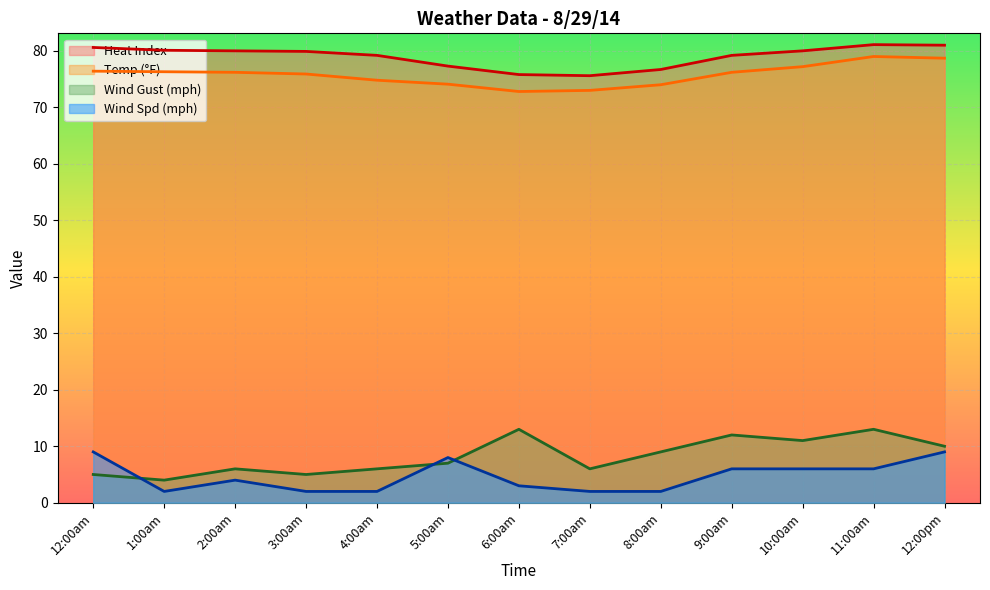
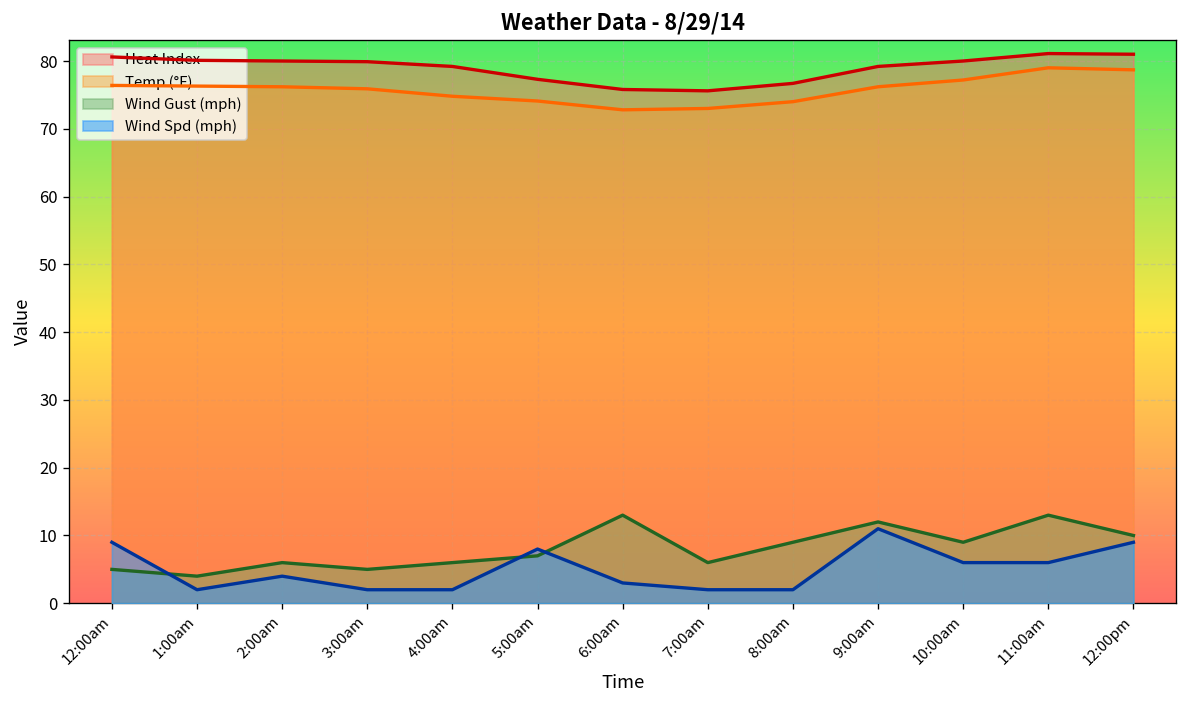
Wind Spd (mph), 9:00am: 6 -> 11
Wind Gust (mph), 10:00am: 11 -> 9
